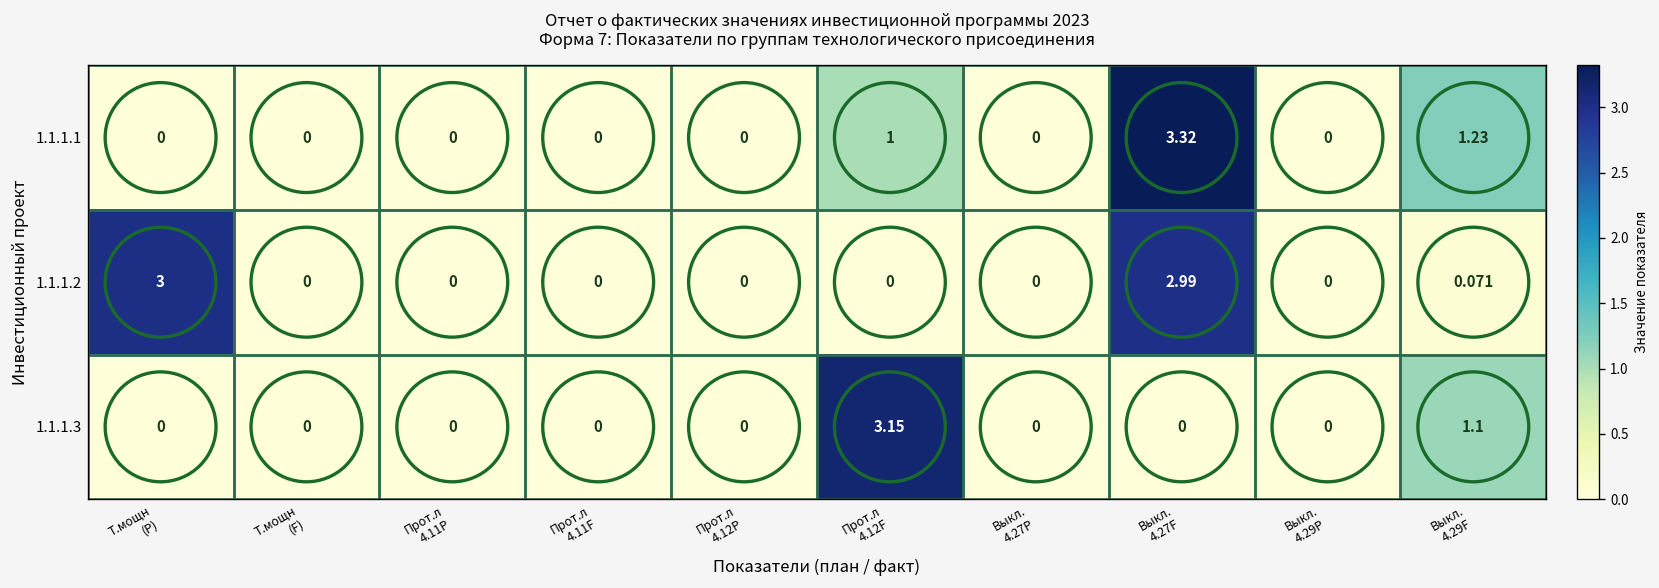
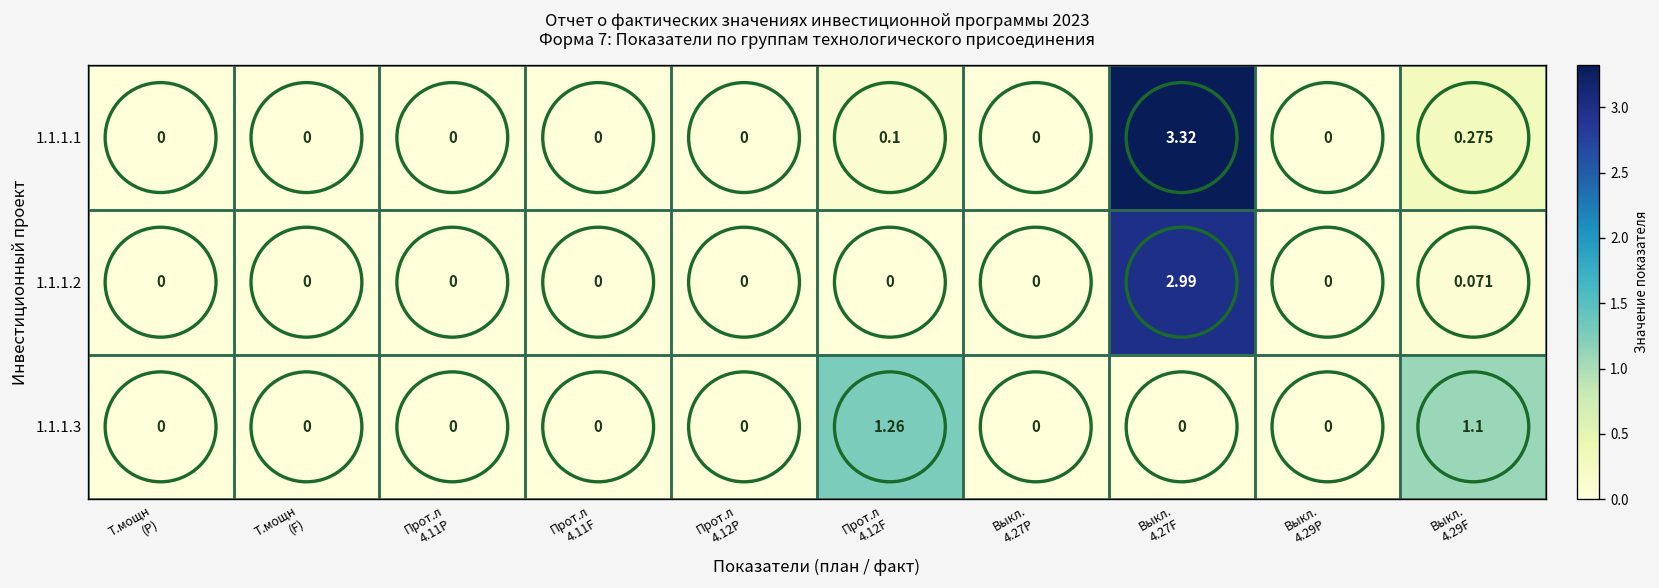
1.1.1.1, Прот.л 4.12F: 1 -> 0.1
1.1.1.1, Выкл. 4.29F: 1.23 -> 0.275
1.1.1.2, T.мощн (P): 3 -> 0
1.1.1.3, Прот.л 4.12F: 3.15 -> 1.26
